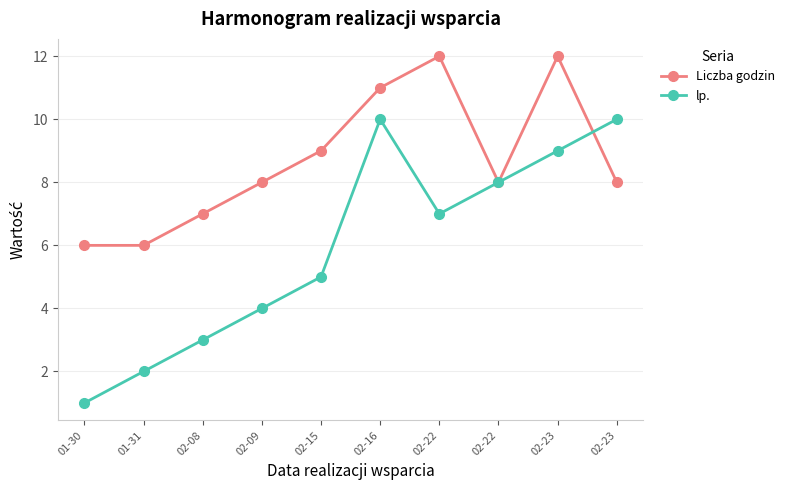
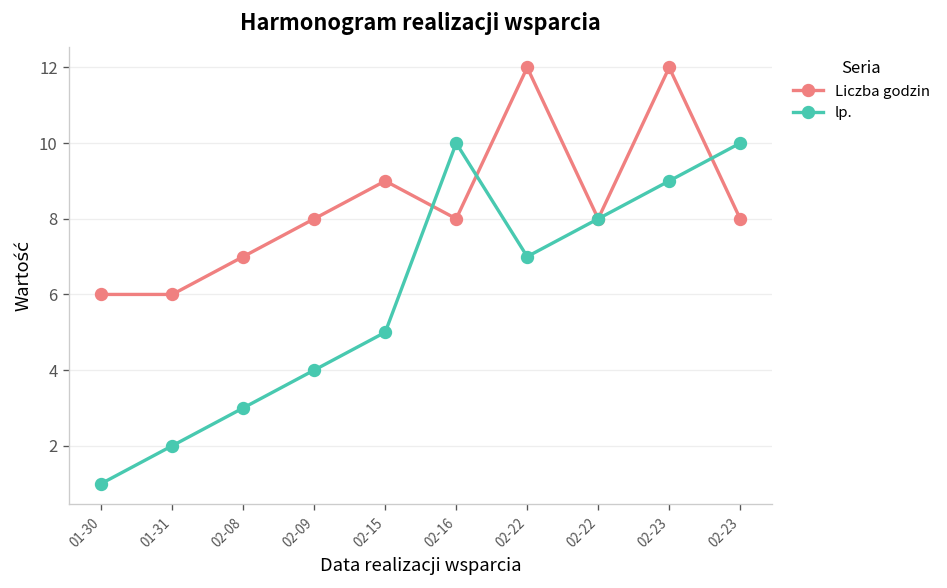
Liczba godzin, 02-16: 11 -> 8
